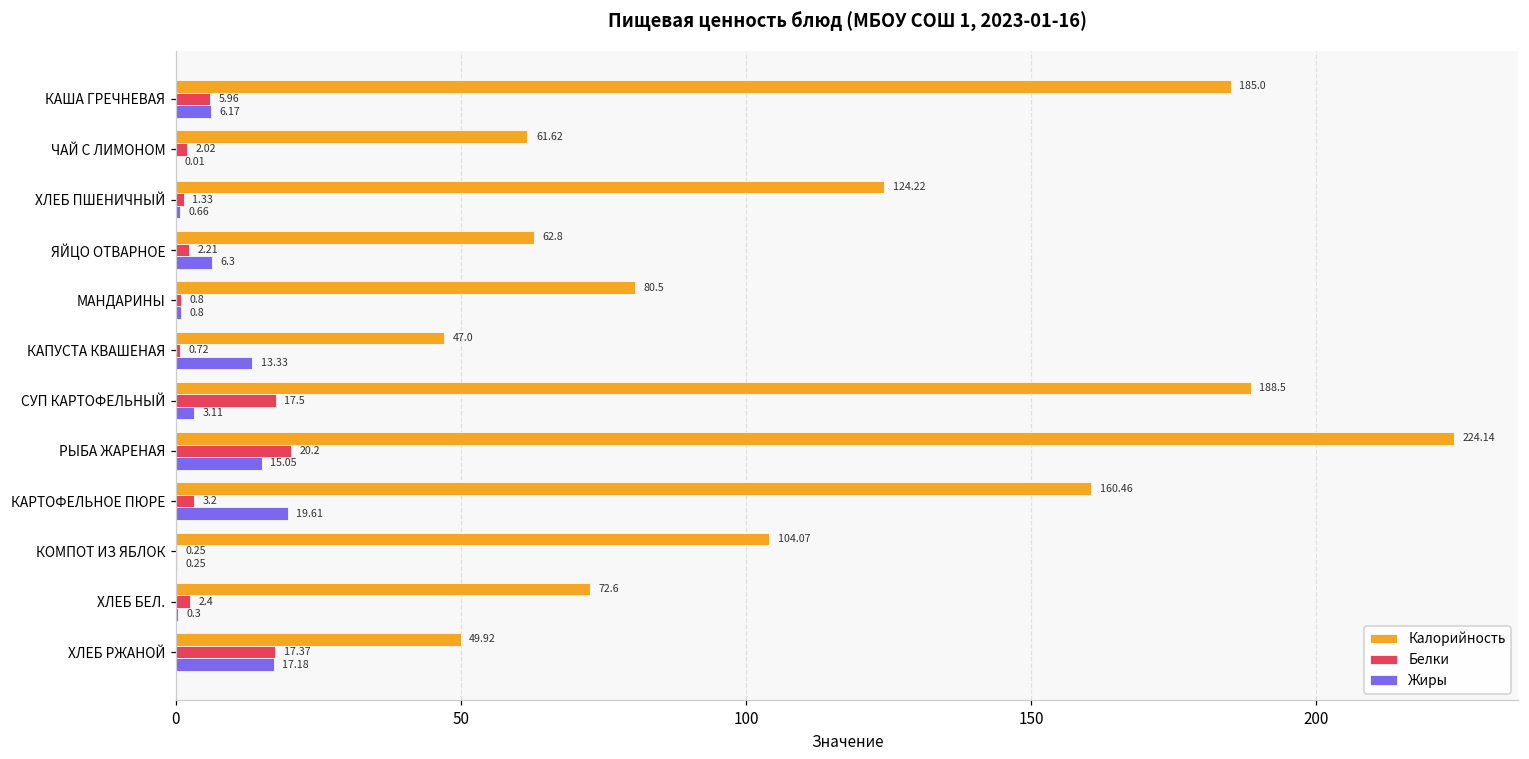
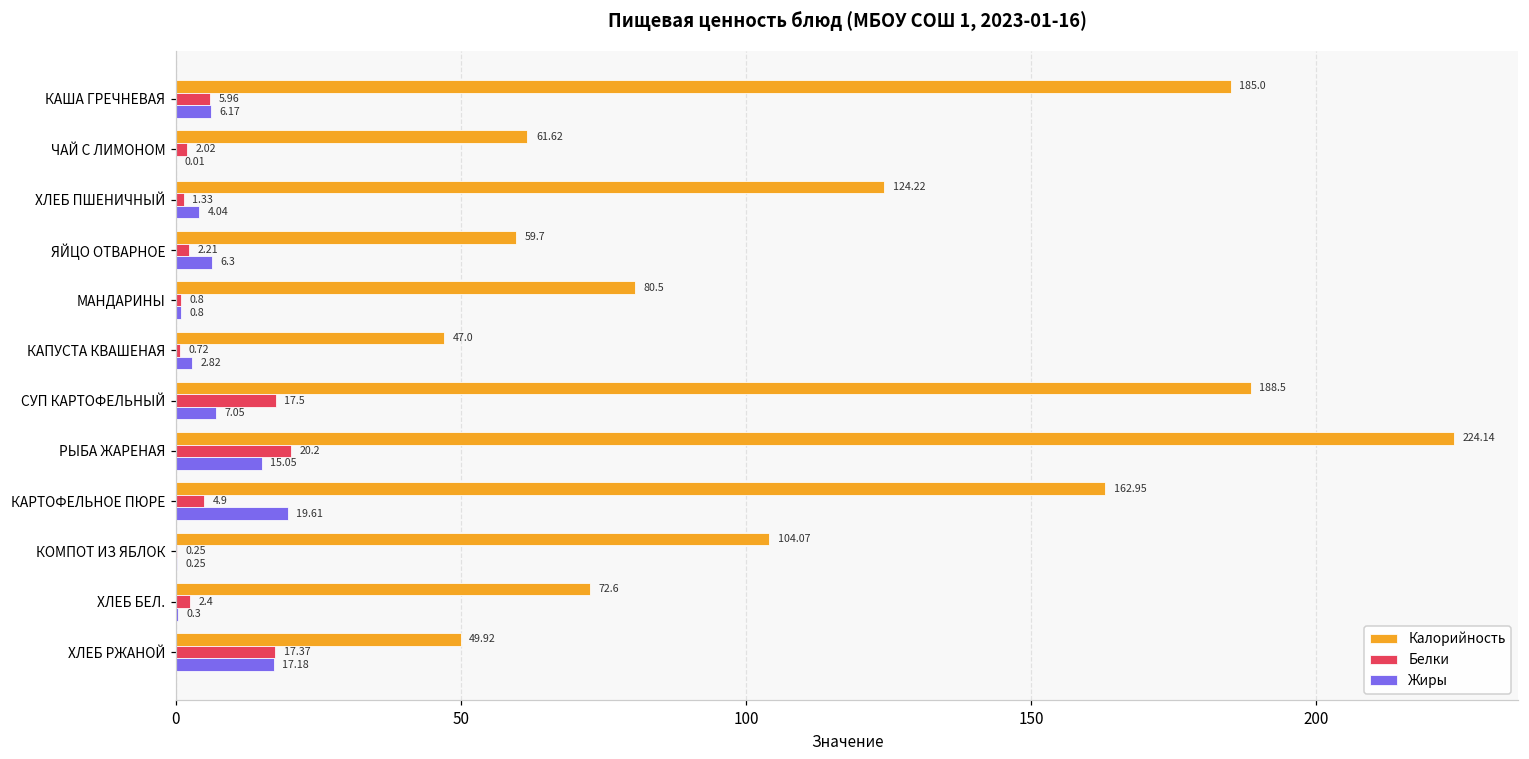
Жиры, ХЛЕБ ПШЕНИЧНЫЙ: 0.66 -> 4.04
Калорийность, ЯЙЦО ОТВАРНОЕ: 62.8 -> 59.7
Жиры, КАПУСТА КВАШЕНАЯ: 13.33 -> 2.82
Жиры, СУП КАРТОФЕЛЬНЫЙ: 3.11 -> 7.05
Калорийность, КАРТОФЕЛЬНОЕ ПЮРЕ: 160.46 -> 162.95
Белки, КАРТОФЕЛЬНОЕ ПЮРЕ: 3.2 -> 4.9
